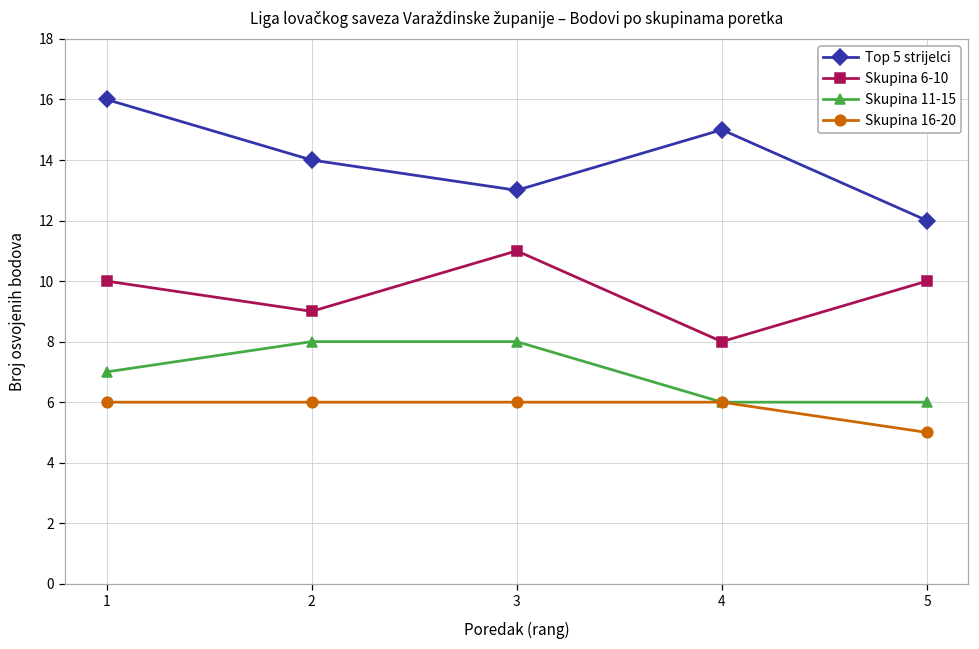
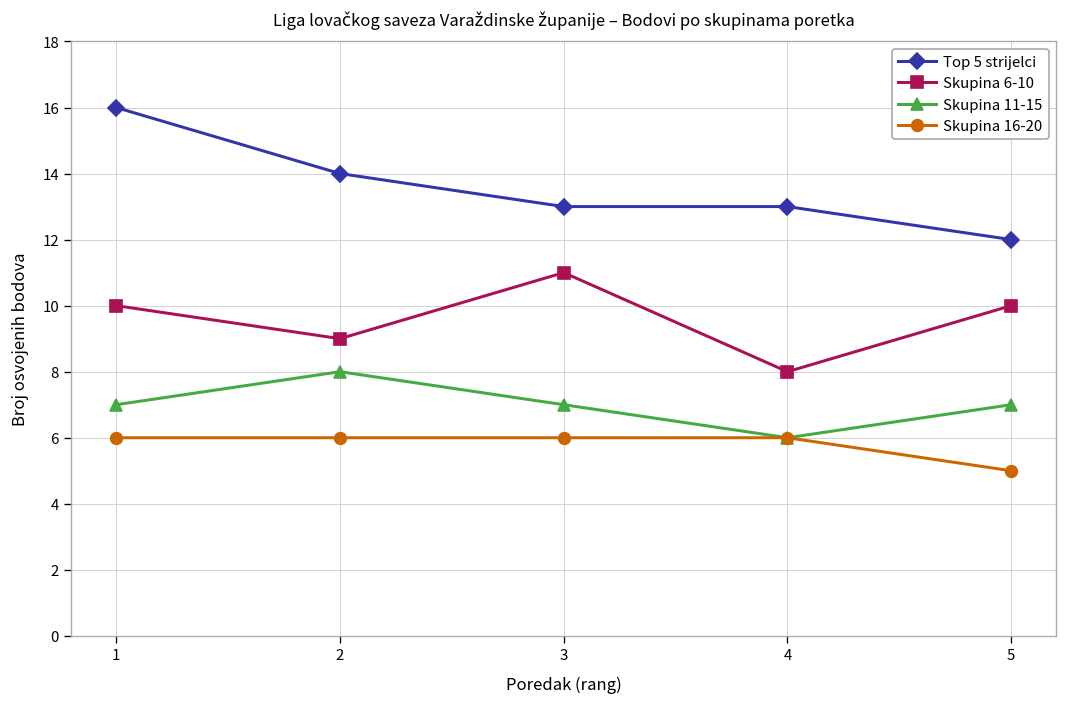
Skupina 11-15, 3: 8 -> 7
Top 5 strijelci, 4: 15 -> 13
Skupina 11-15, 5: 6 -> 7
